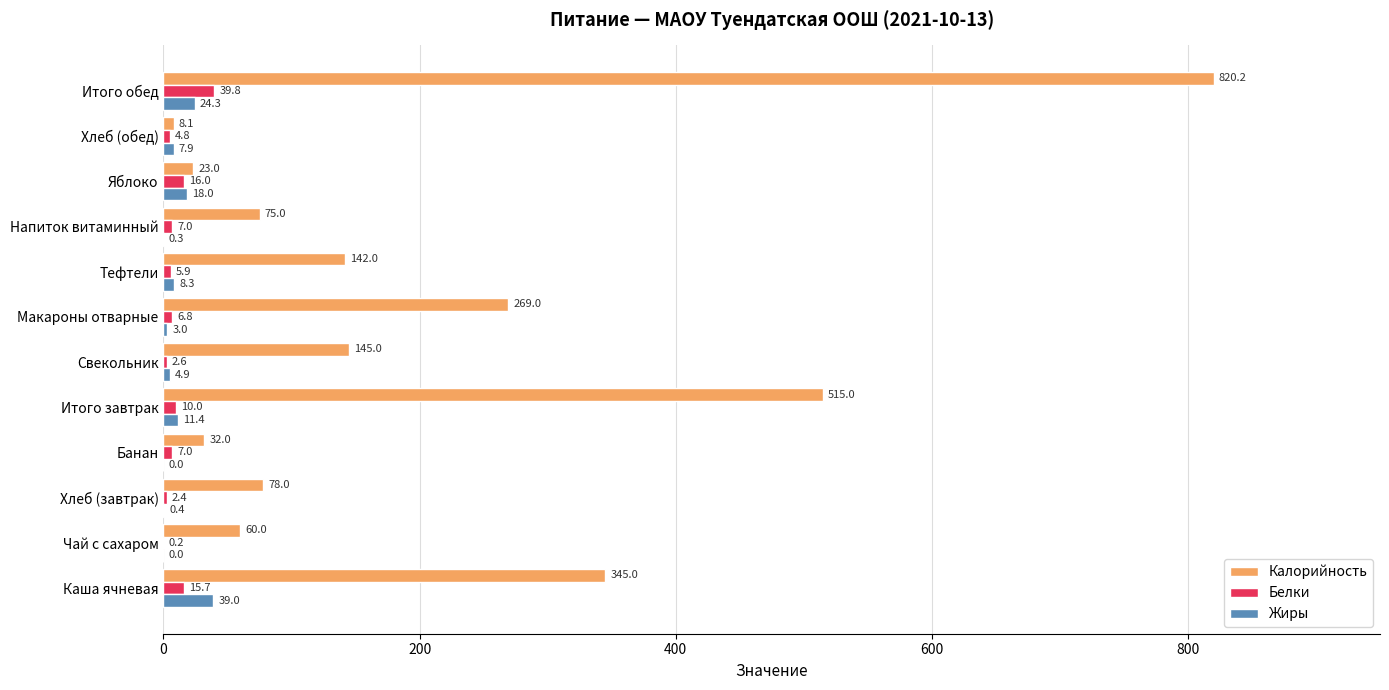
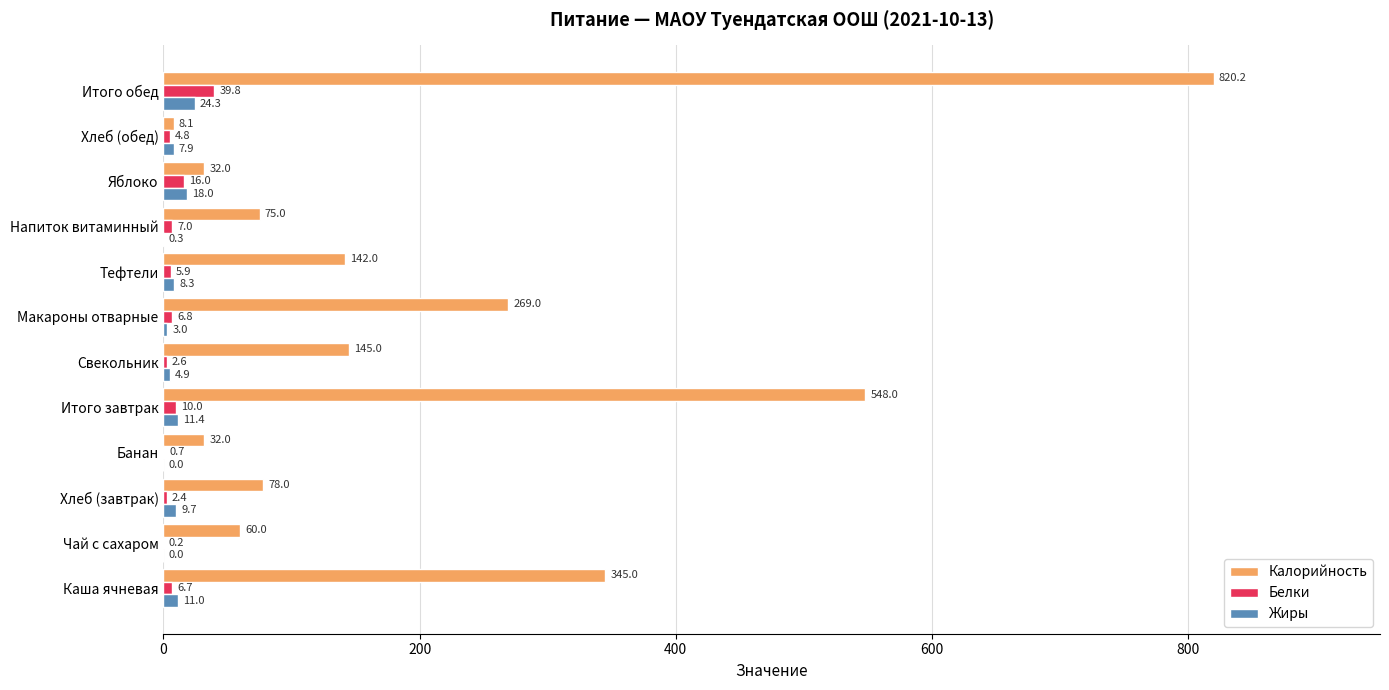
Калорийность, Яблоко: 23.0 -> 32.0
Калорийность, Итого завтрак: 515.0 -> 548.0
Белки, Банан: 7.0 -> 0.7
Жиры, Хлеб (завтрак): 0.4 -> 9.7
Белки, Каша ячневая: 15.7 -> 6.7
Жиры, Каша ячневая: 39.0 -> 11.0
